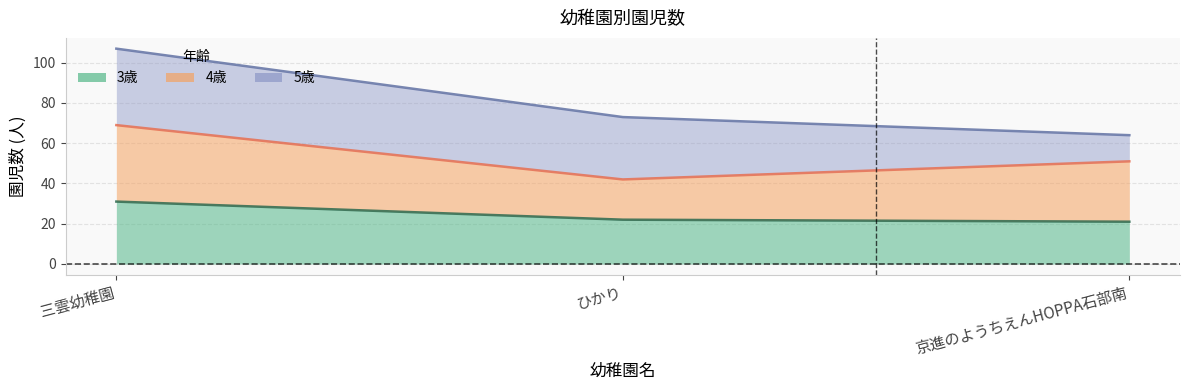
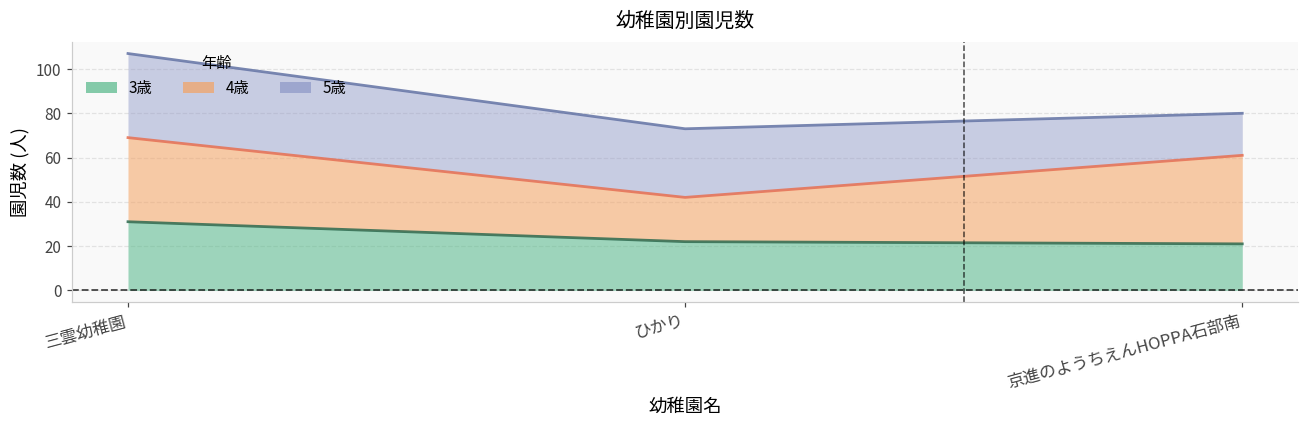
4歳, 京進のようちえんHOPPA石部南: 30 -> 40
5歳, 京進のようちえんHOPPA石部南: 13 -> 19
